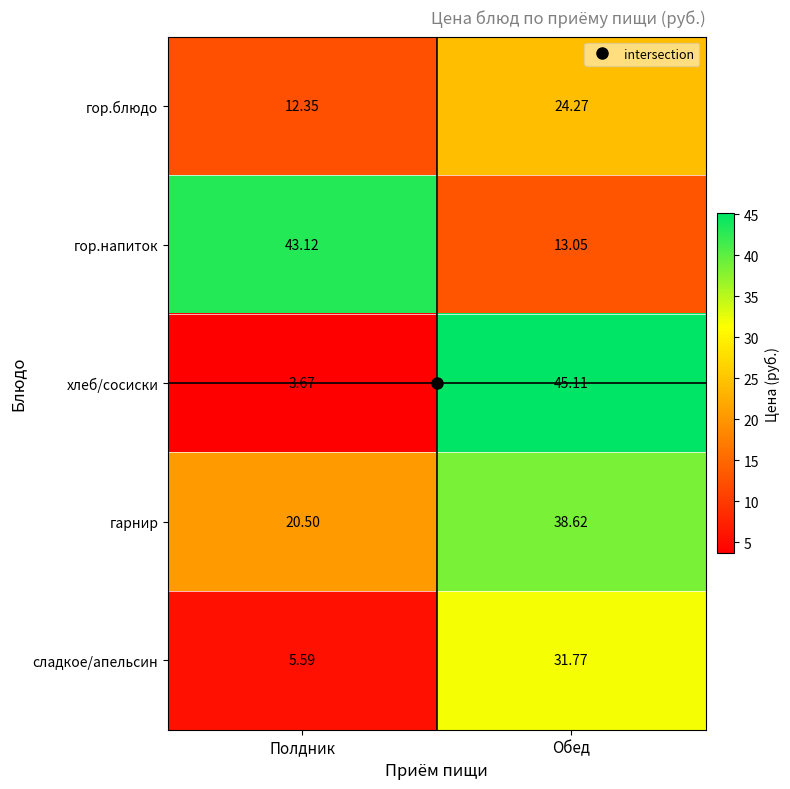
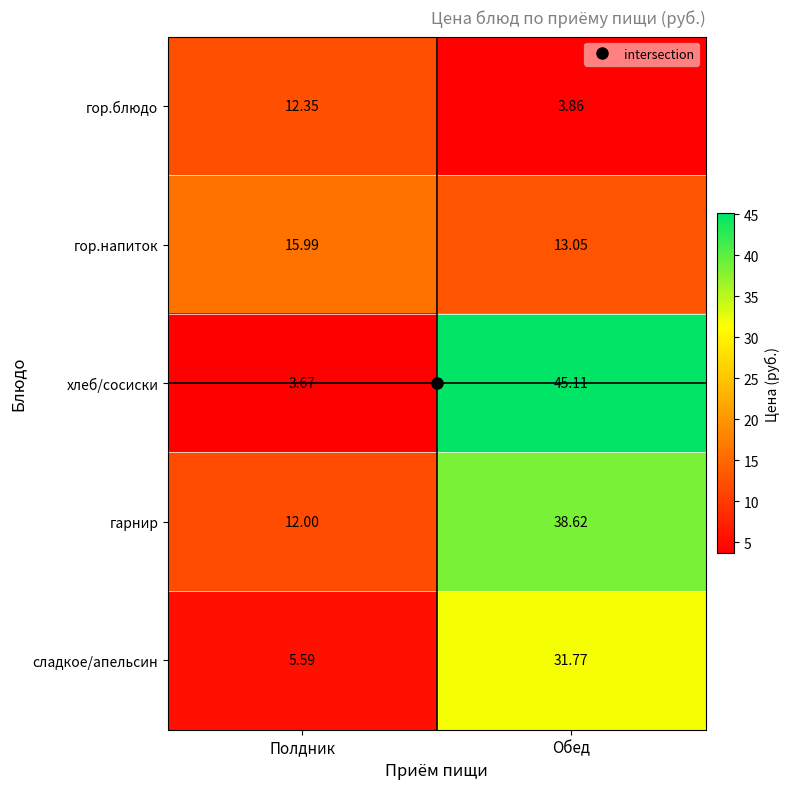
гор.блюдо, Обед: 24.27 -> 3.86
гор.напиток, Полдник: 43.12 -> 15.99
гарнир, Полдник: 20.50 -> 12.00
